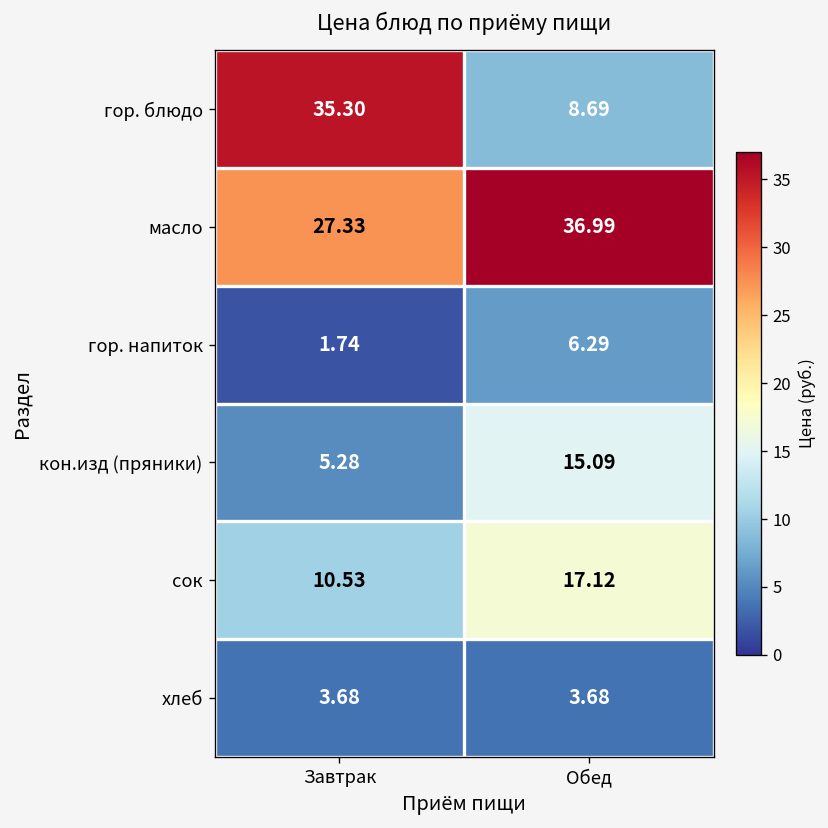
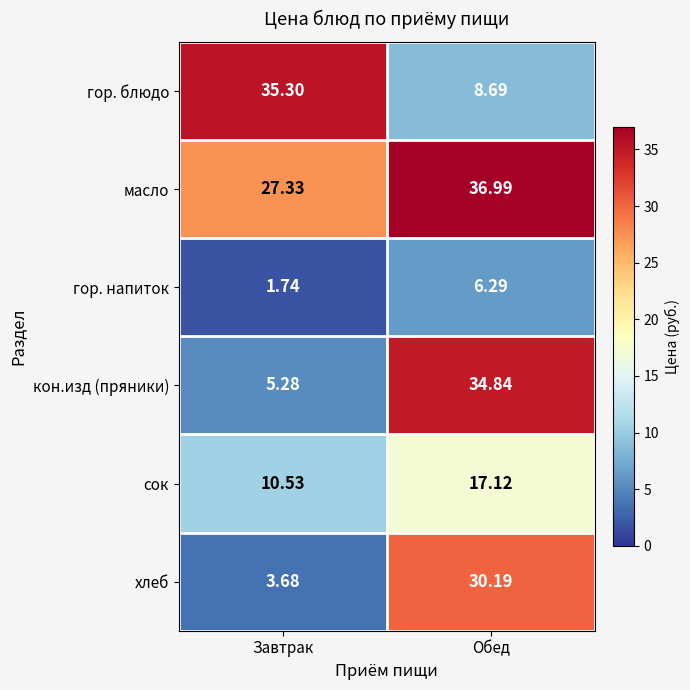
кон.изд (пряники), Обед: 15.09 -> 34.84
хлеб, Обед: 3.68 -> 30.19
